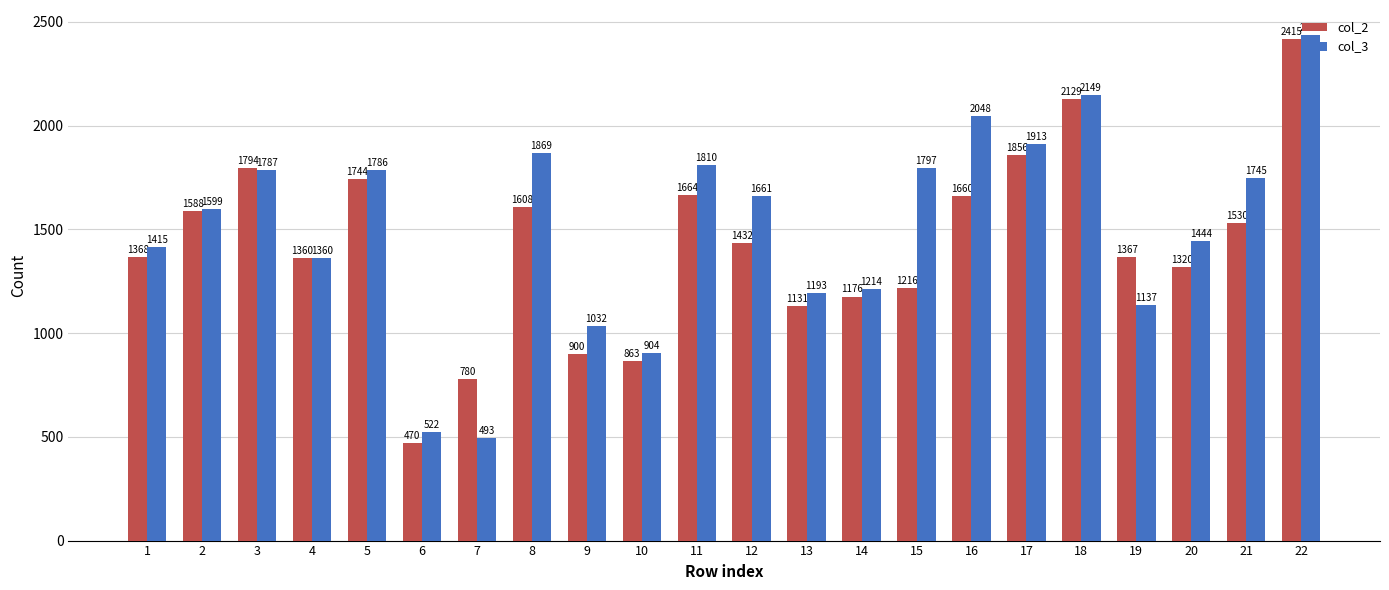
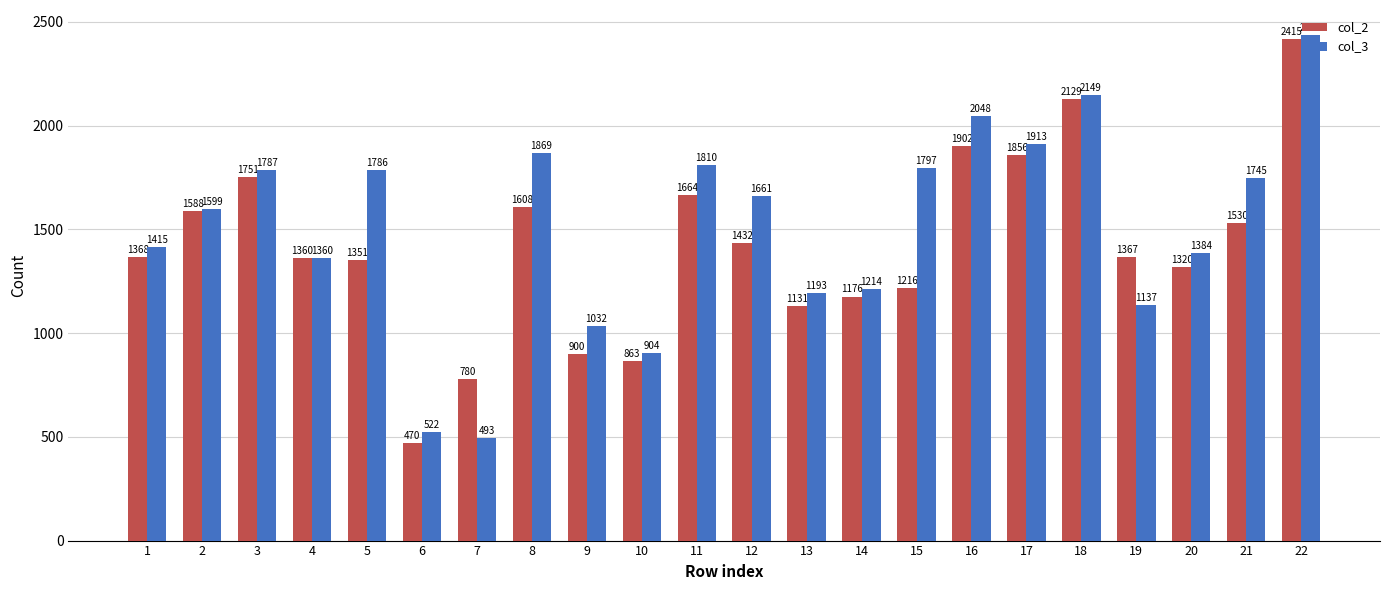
col_2, 3: 1794 -> 1751
col_2, 5: 1744 -> 1351
col_2, 16: 1660 -> 1902
col_3, 20: 1444 -> 1384
